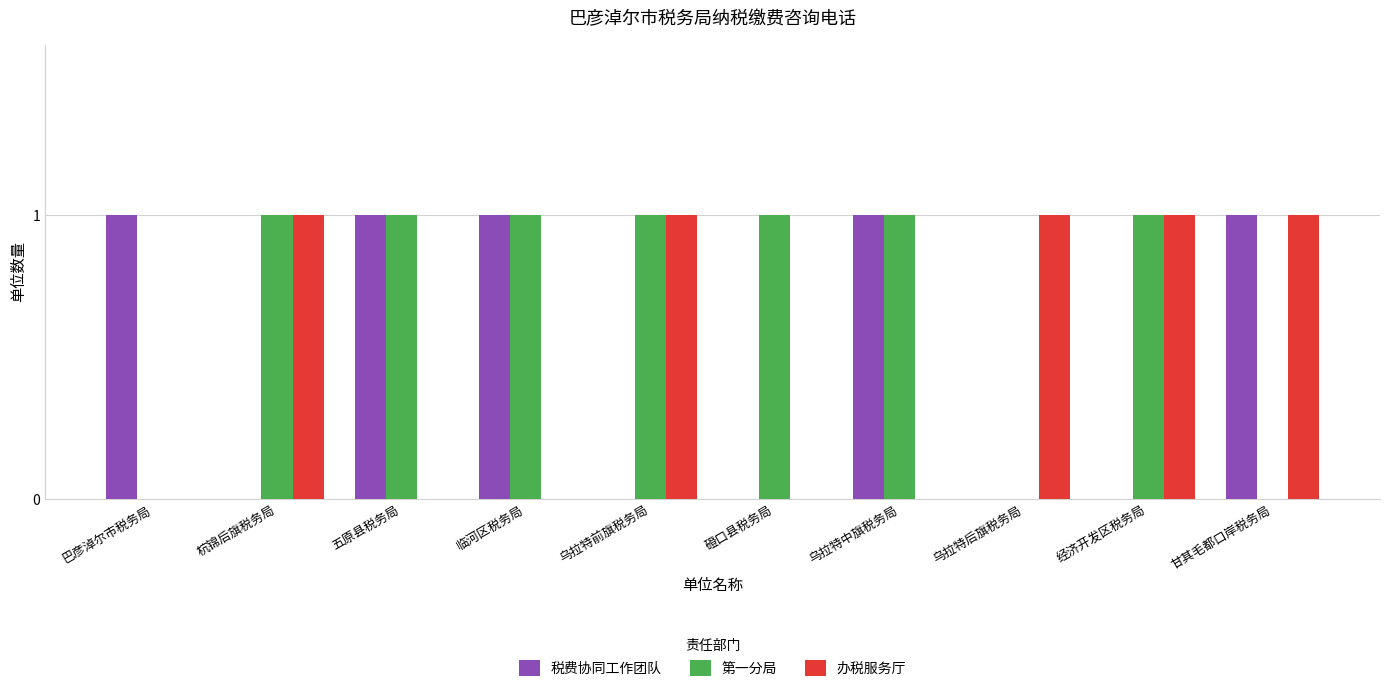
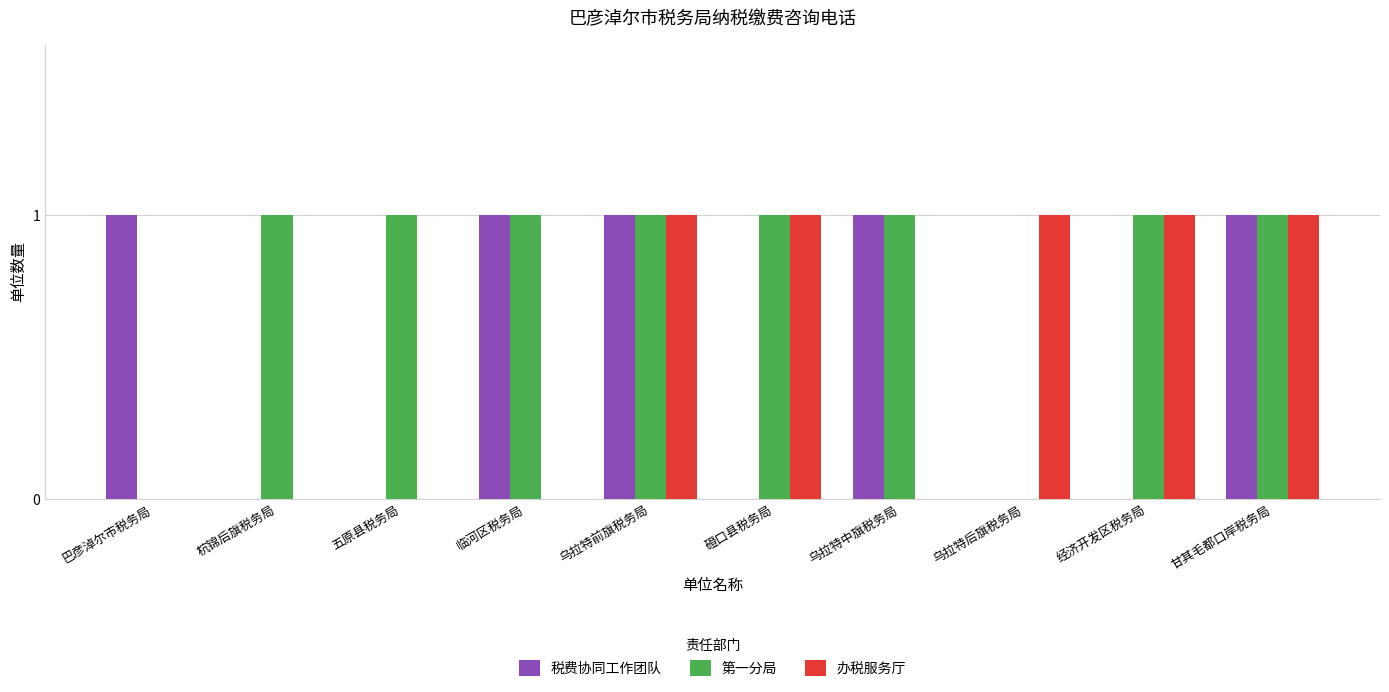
办税服务厅, 杭锦后旗税务局: 1 -> 0
税费协同工作团队, 五原县税务局: 1 -> 0
税费协同工作团队, 乌拉特前旗税务局: 0 -> 1
办税服务厅, 磴口县税务局: 0 -> 1
第一分局, 甘其毛都口岸税务局: 0 -> 1
